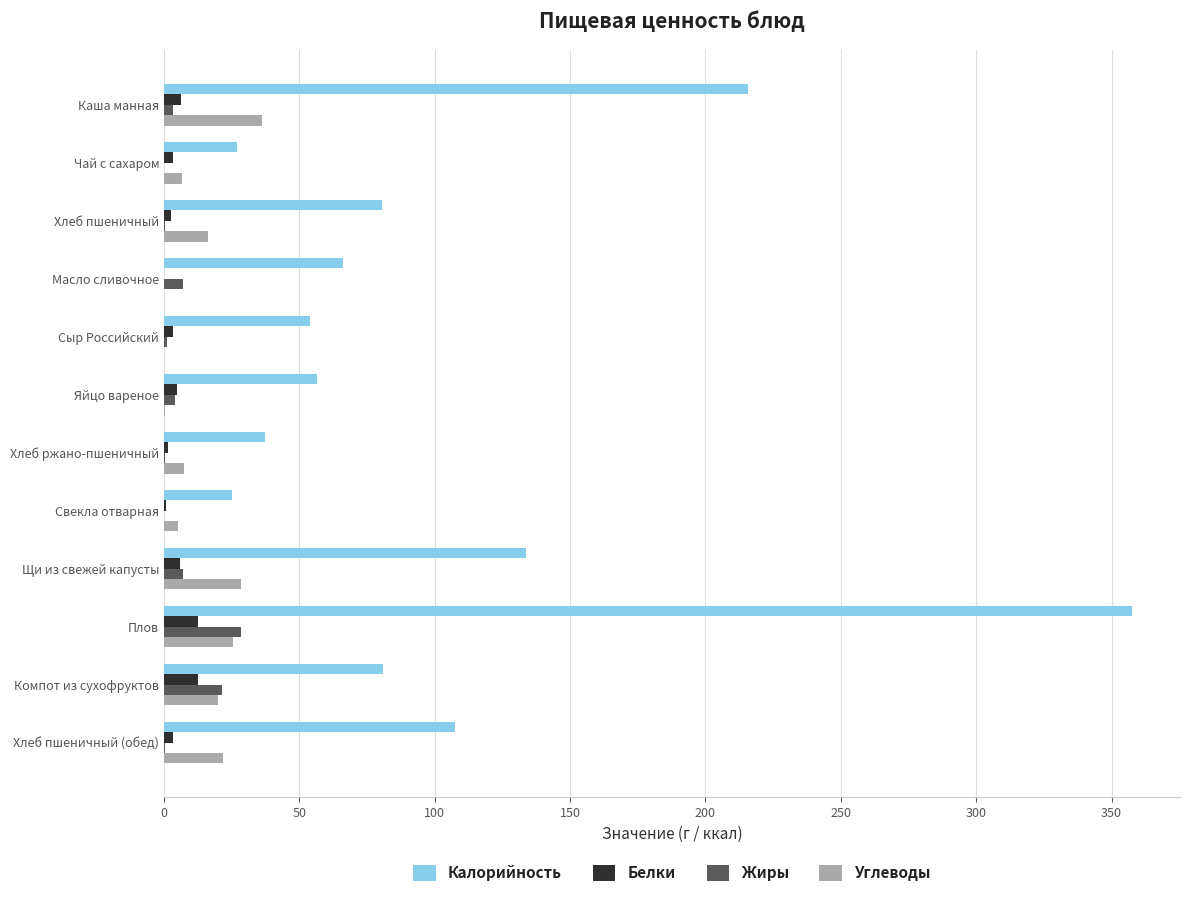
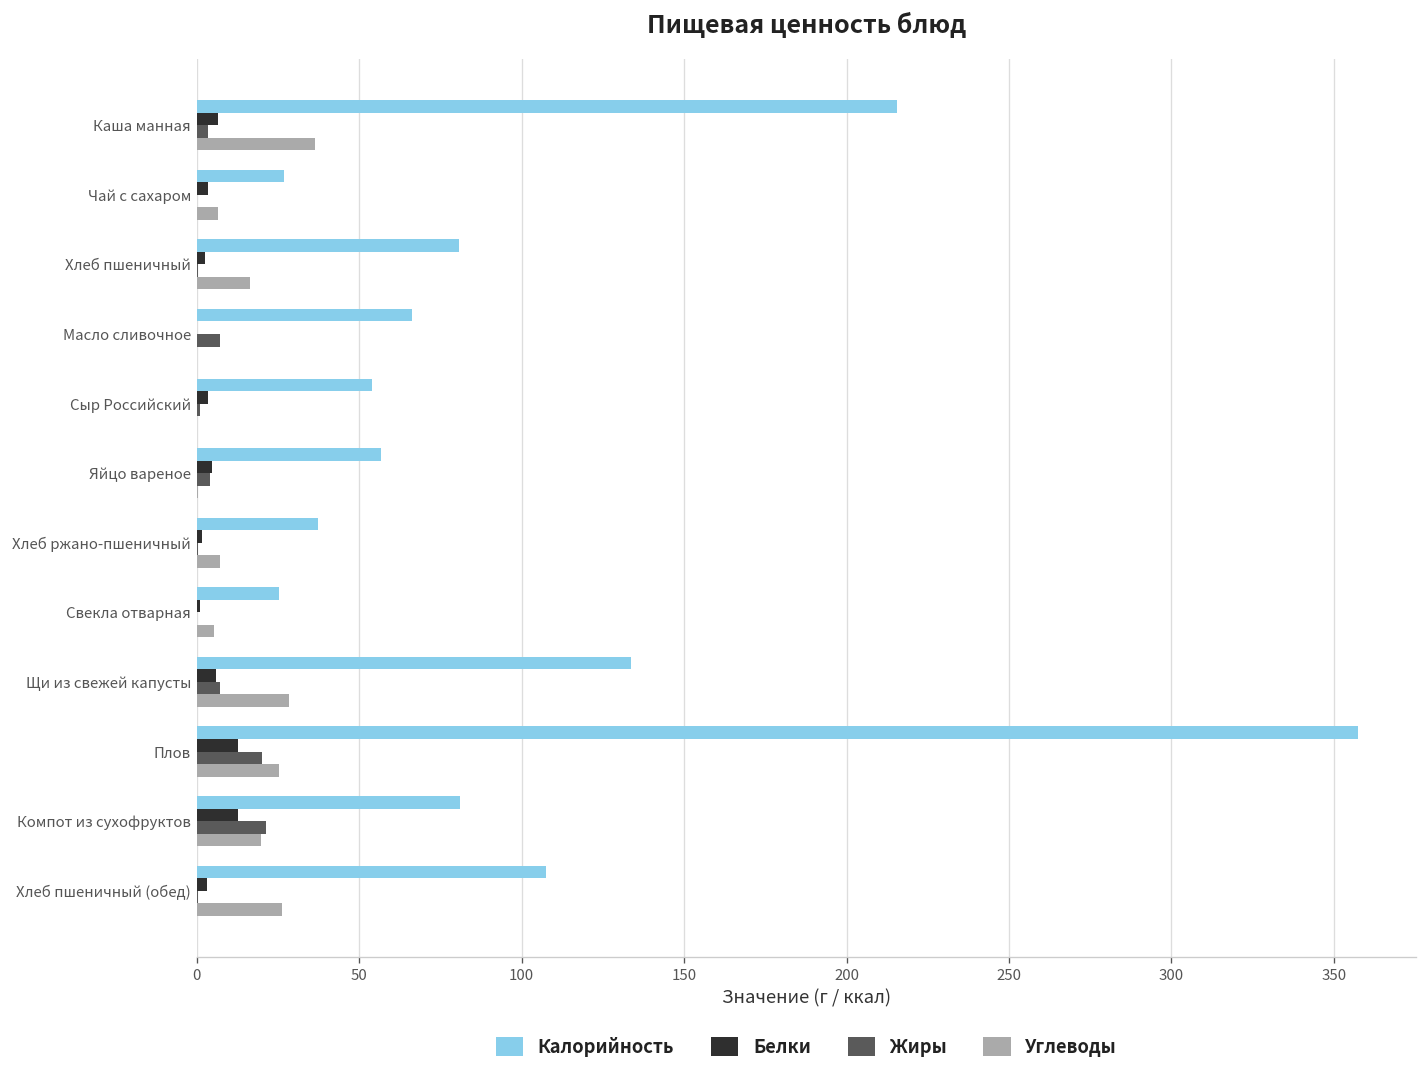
Жиры, Плов: 29 -> 20
Углеводы, Хлеб пшеничный (обед): 22 -> 26
